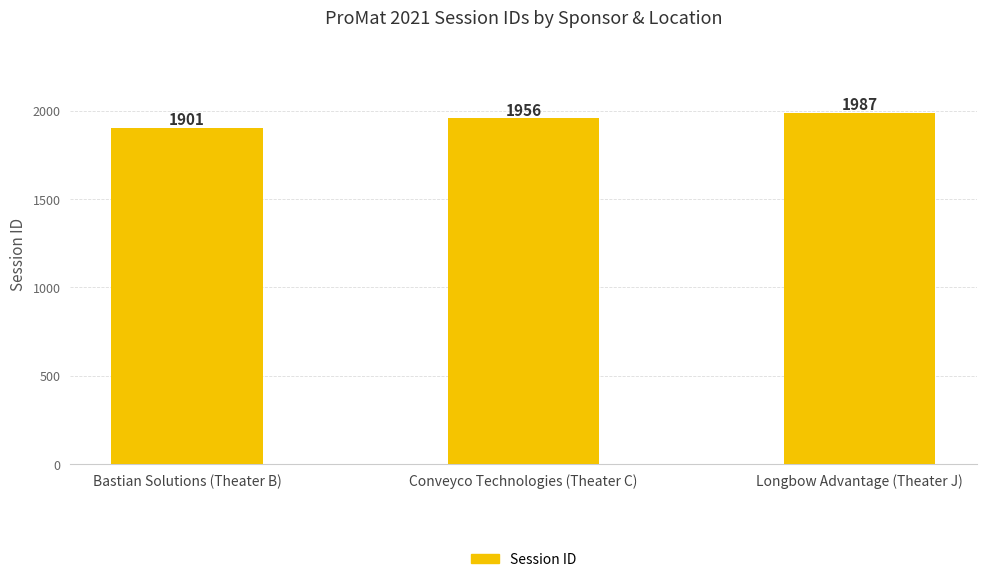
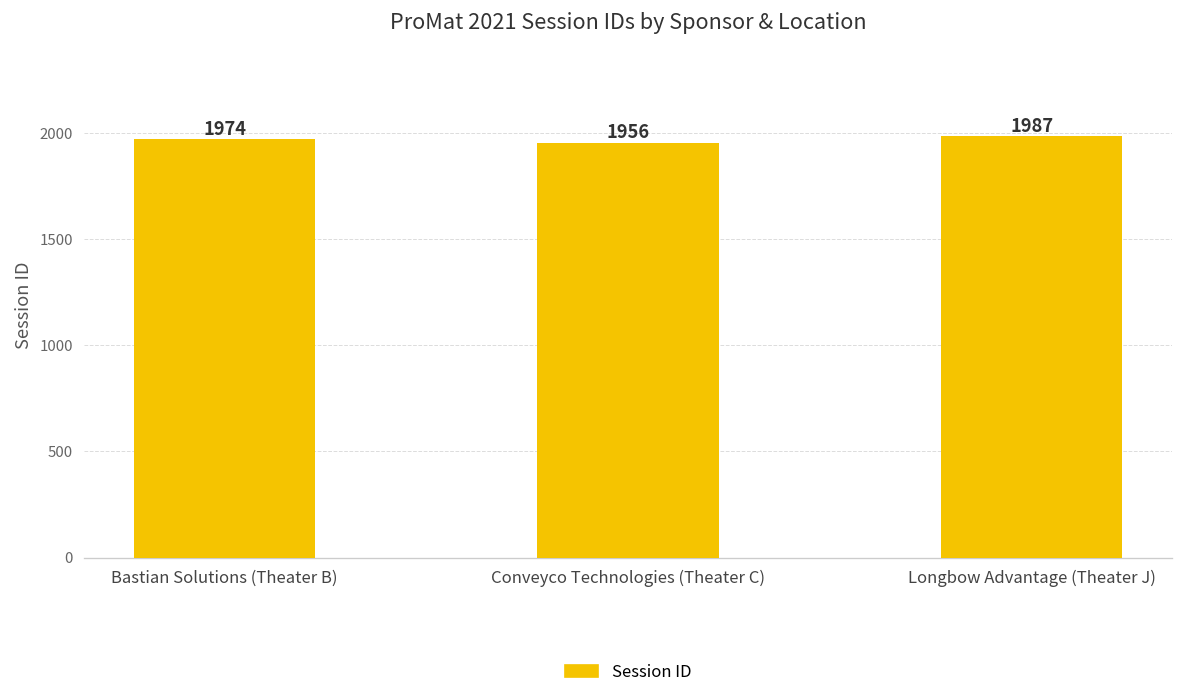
Bastian Solutions (Theater B): 1901 -> 1974
